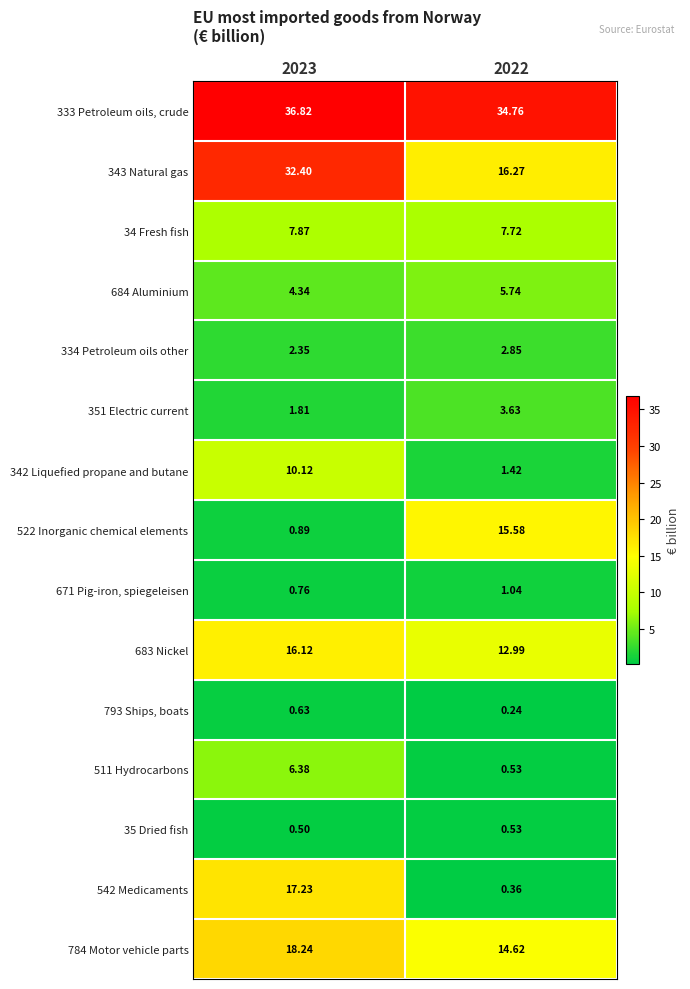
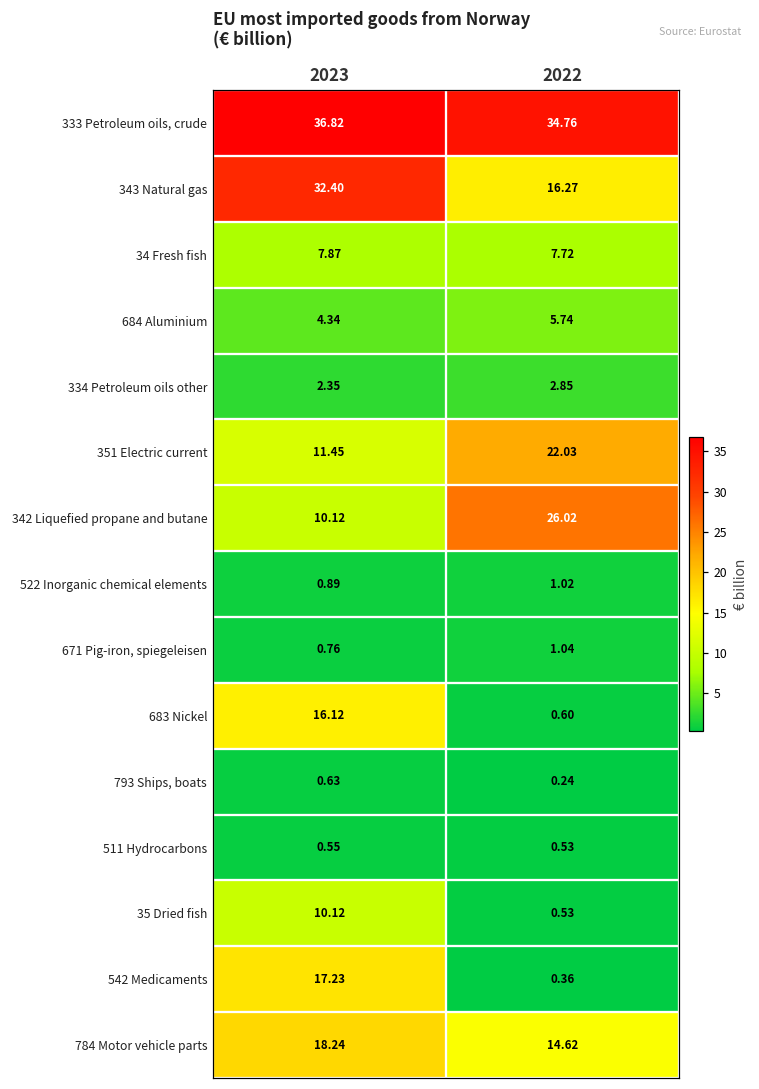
351 Electric current, 2023: 1.81 -> 11.45
351 Electric current, 2022: 3.63 -> 22.03
342 Liquefied propane and butane, 2022: 1.42 -> 26.02
522 Inorganic chemical elements, 2022: 15.58 -> 1.02
683 Nickel, 2022: 12.99 -> 0.60
511 Hydrocarbons, 2023: 6.38 -> 0.55
35 Dried fish, 2023: 0.50 -> 10.12
